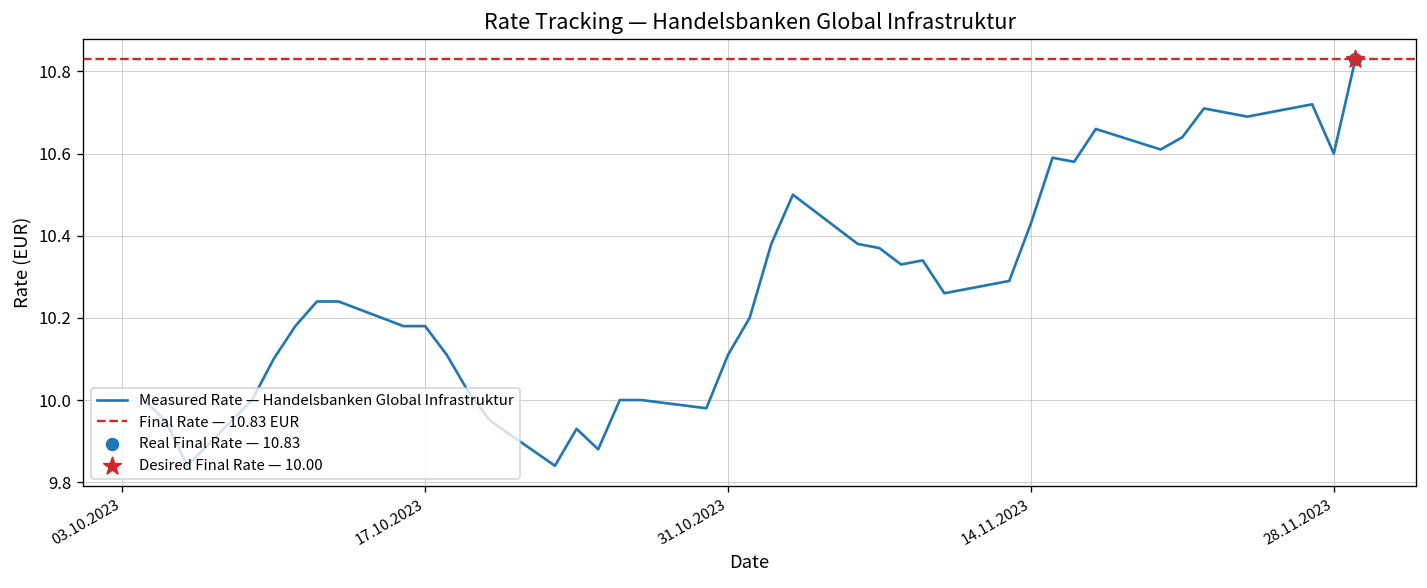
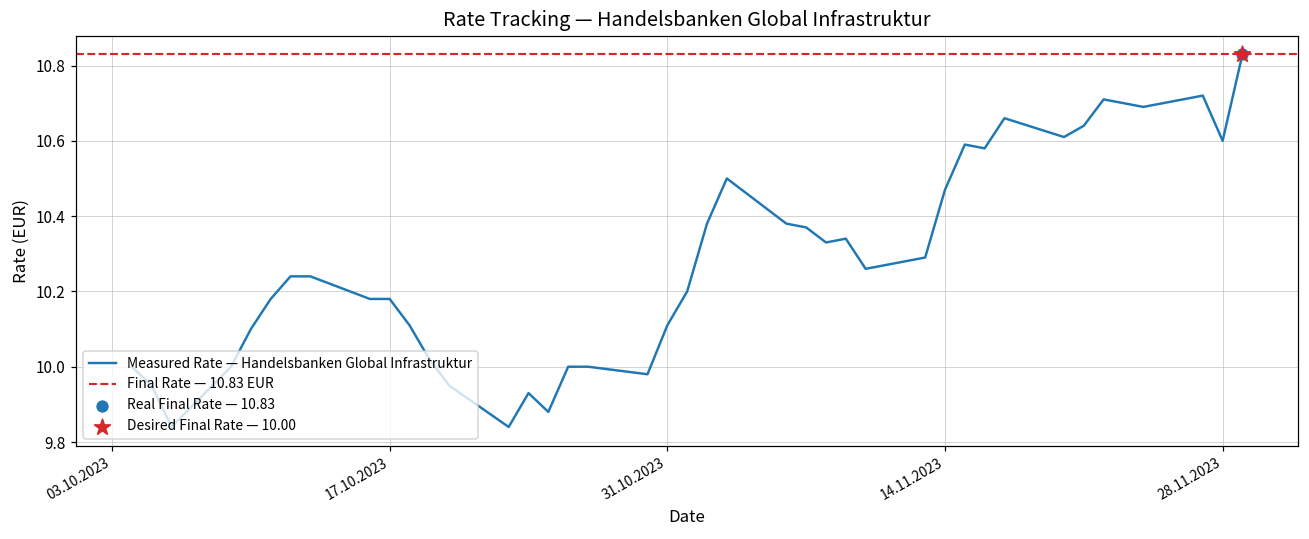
Measured Rate — Handelsbanken Global Infrastruktur, 14.11.2023: 10.43 -> 10.47
